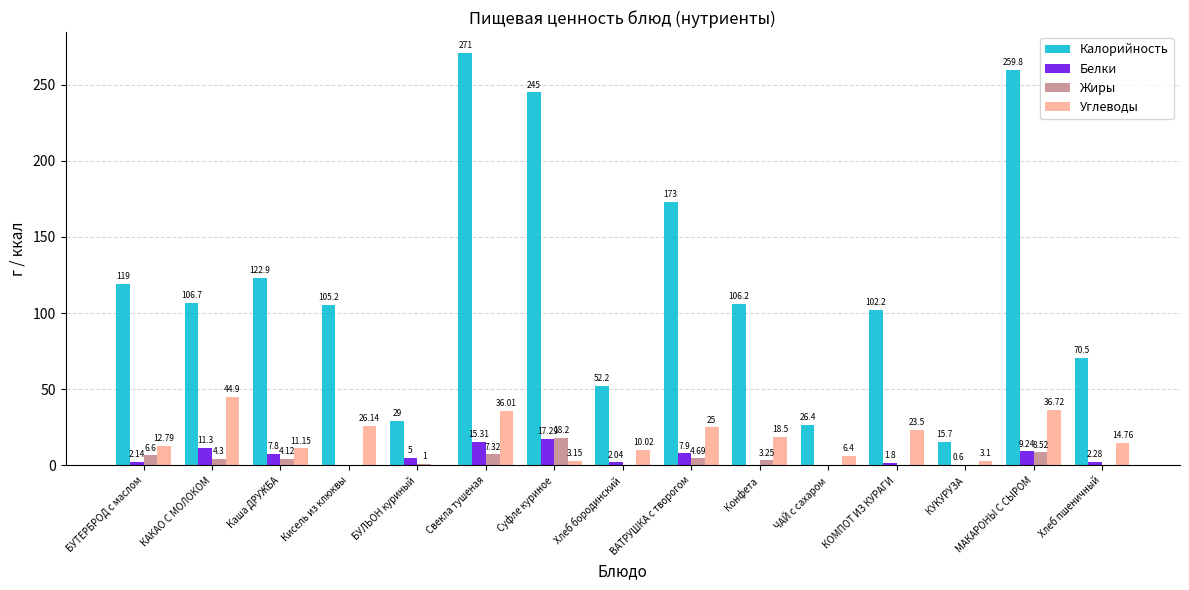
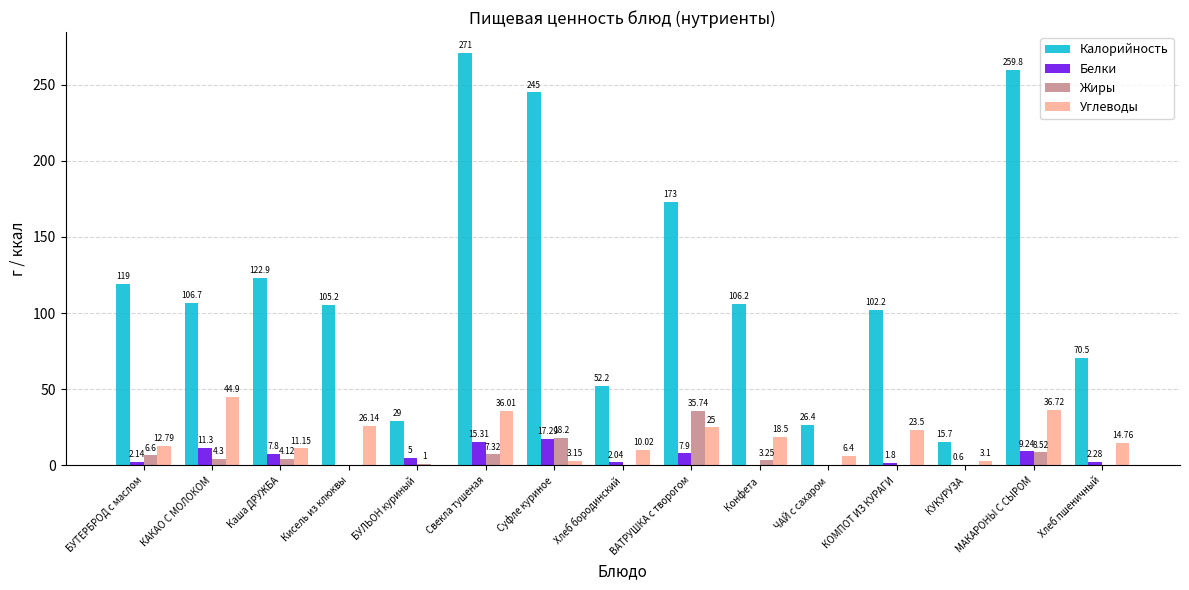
Жиры, ВАТРУШКА с творогом: 4.69 -> 35.74
